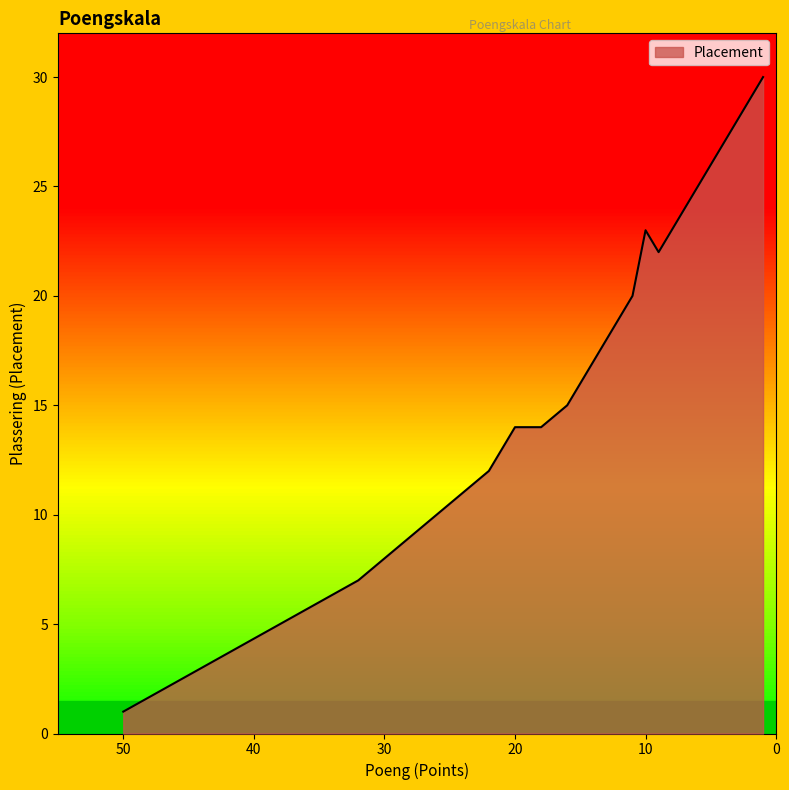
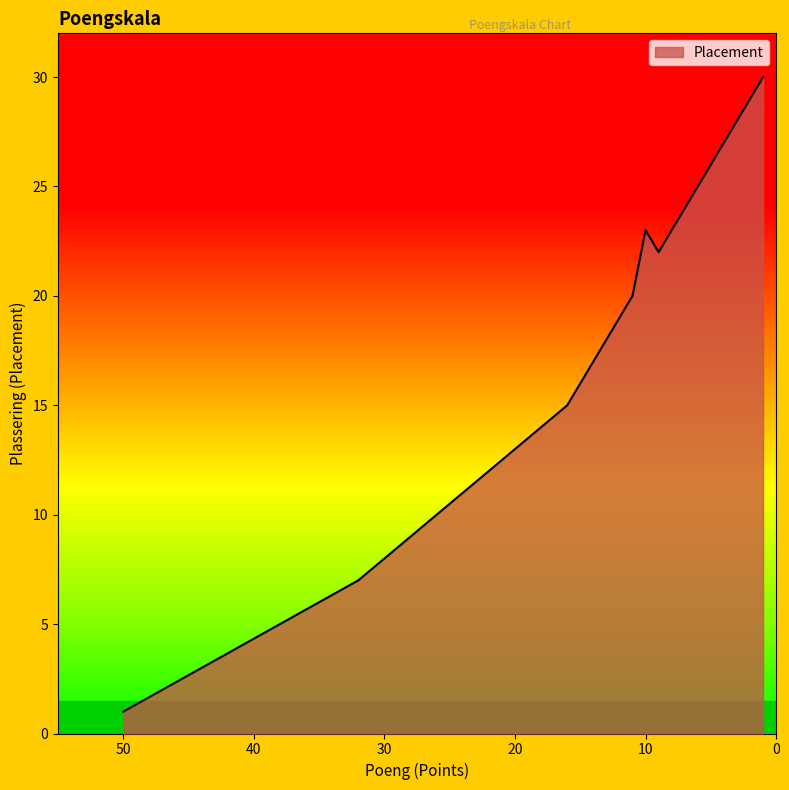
20: 14 -> 13
